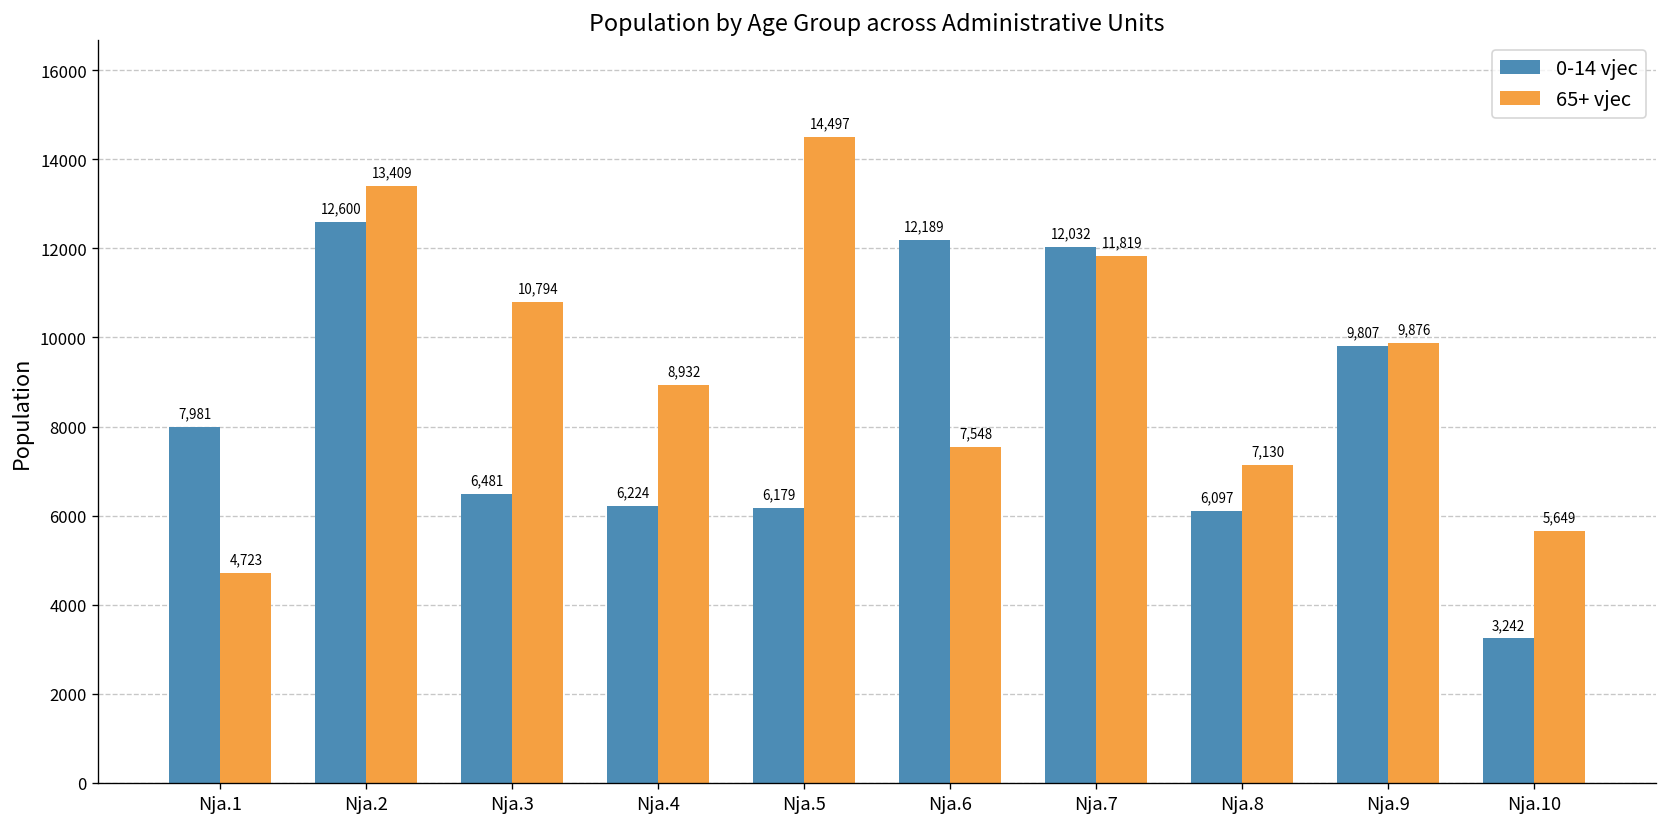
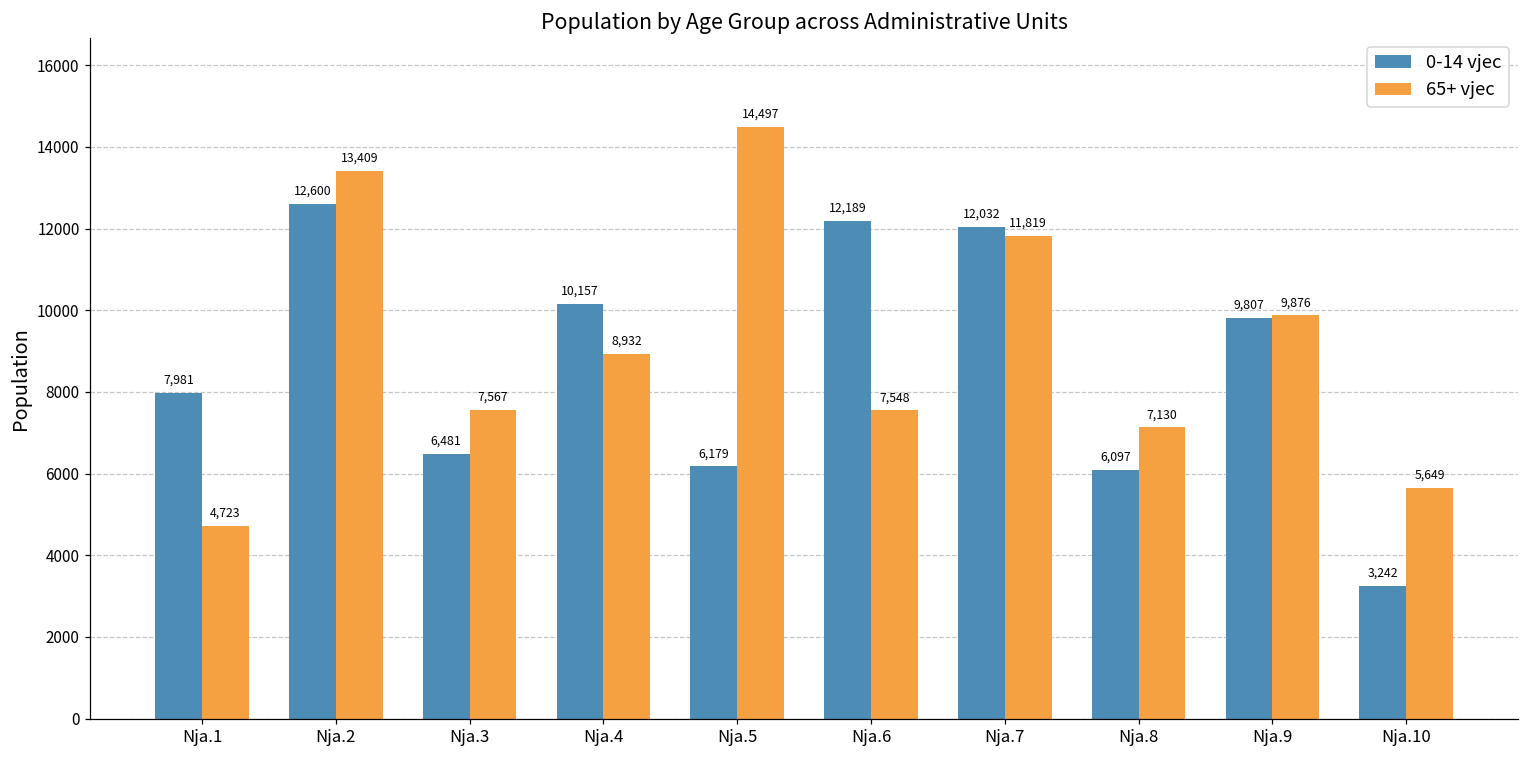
65+ vjec, Nja.3: 10,794 -> 7,567
0-14 vjec, Nja.4: 6,224 -> 10,157
